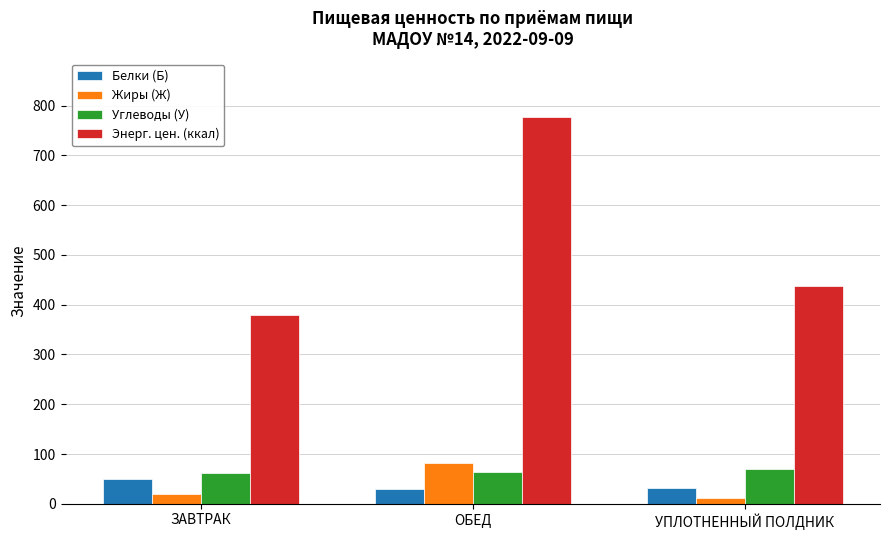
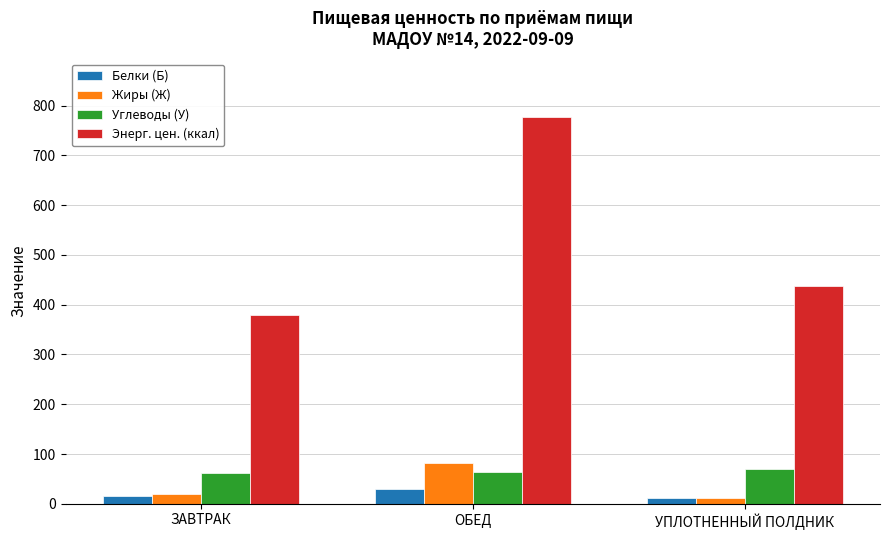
Белки (Б), ЗАВТРАК: 50 -> 20
Белки (Б), УПЛОТНЕННЫЙ ПОЛДНИК: 30 -> 10
